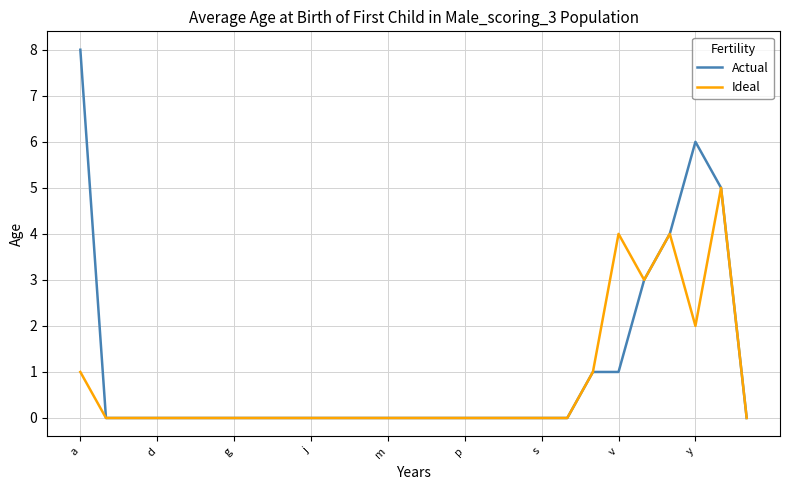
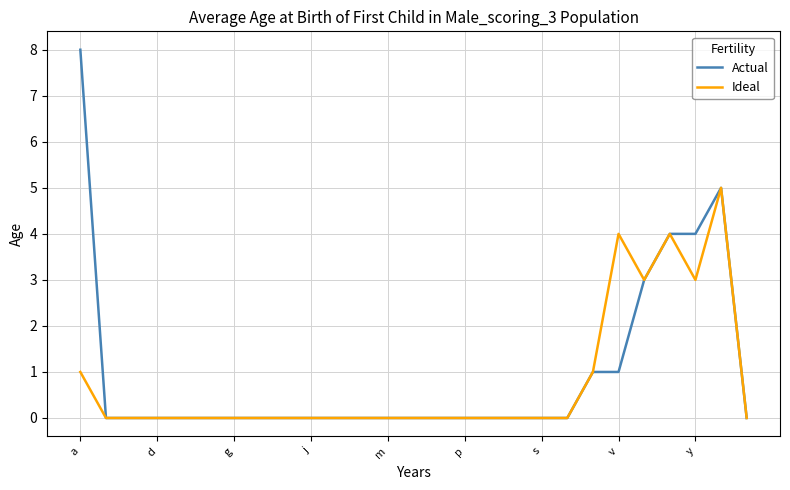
Actual, y: 6 -> 4
Ideal, y: 2 -> 3
